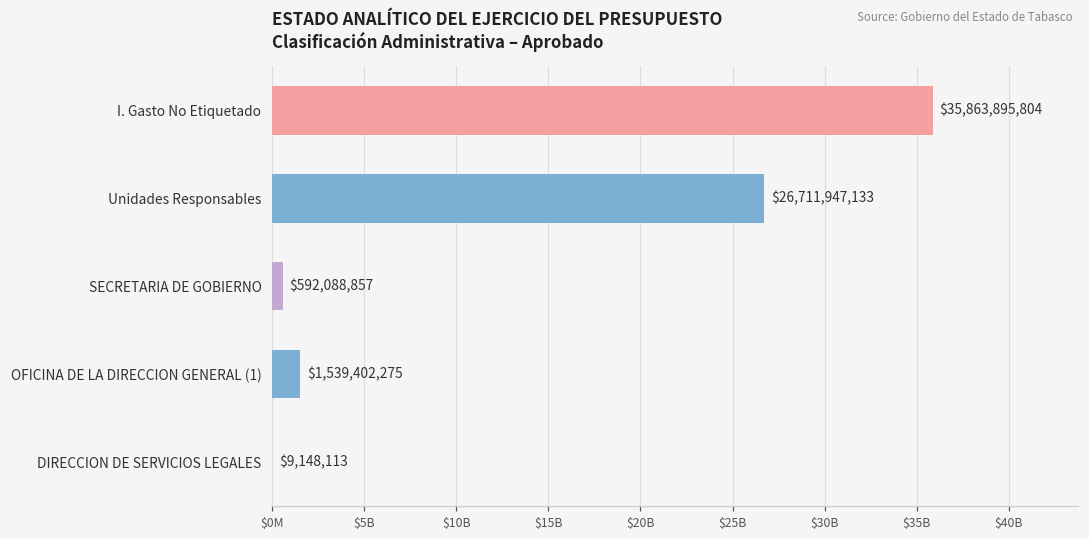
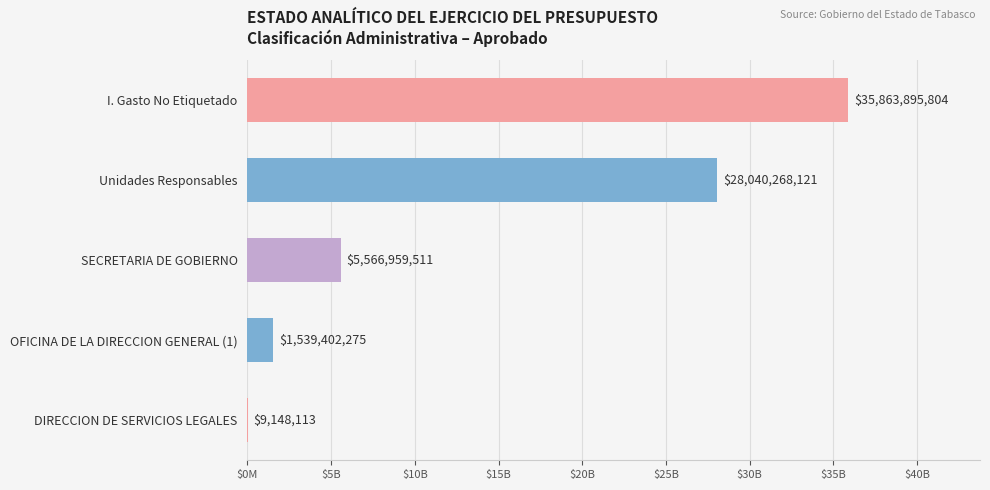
Unidades Responsables: $26,711,947,133 -> $28,040,268,121
SECRETARIA DE GOBIERNO: $592,088,857 -> $5,566,959,511
